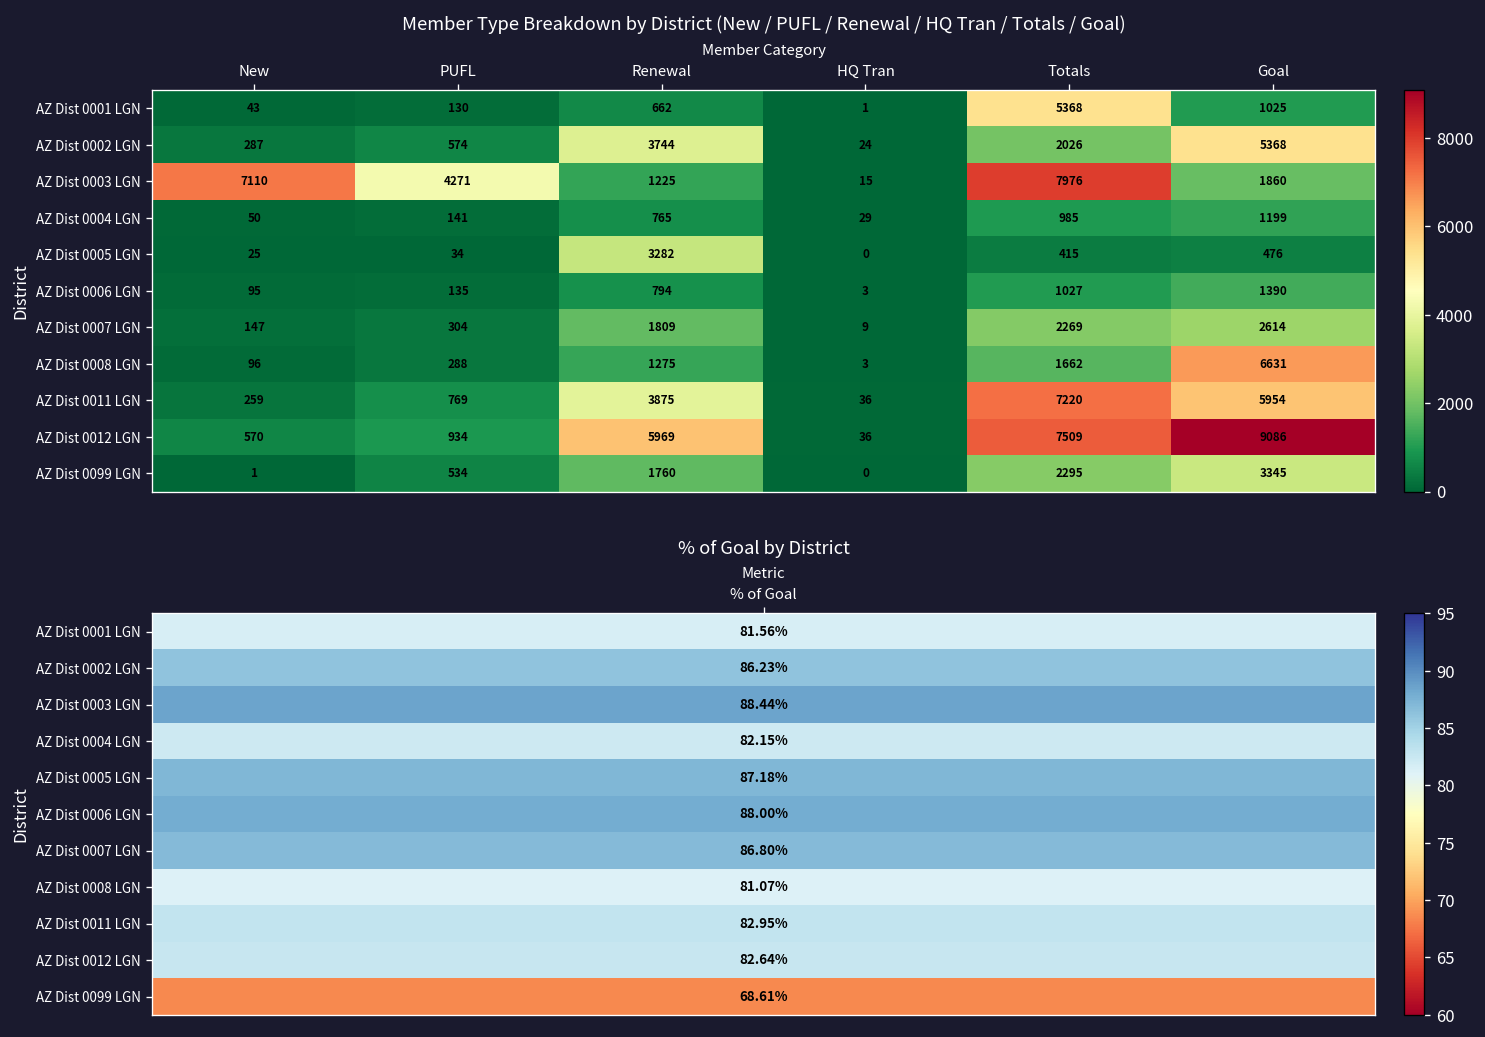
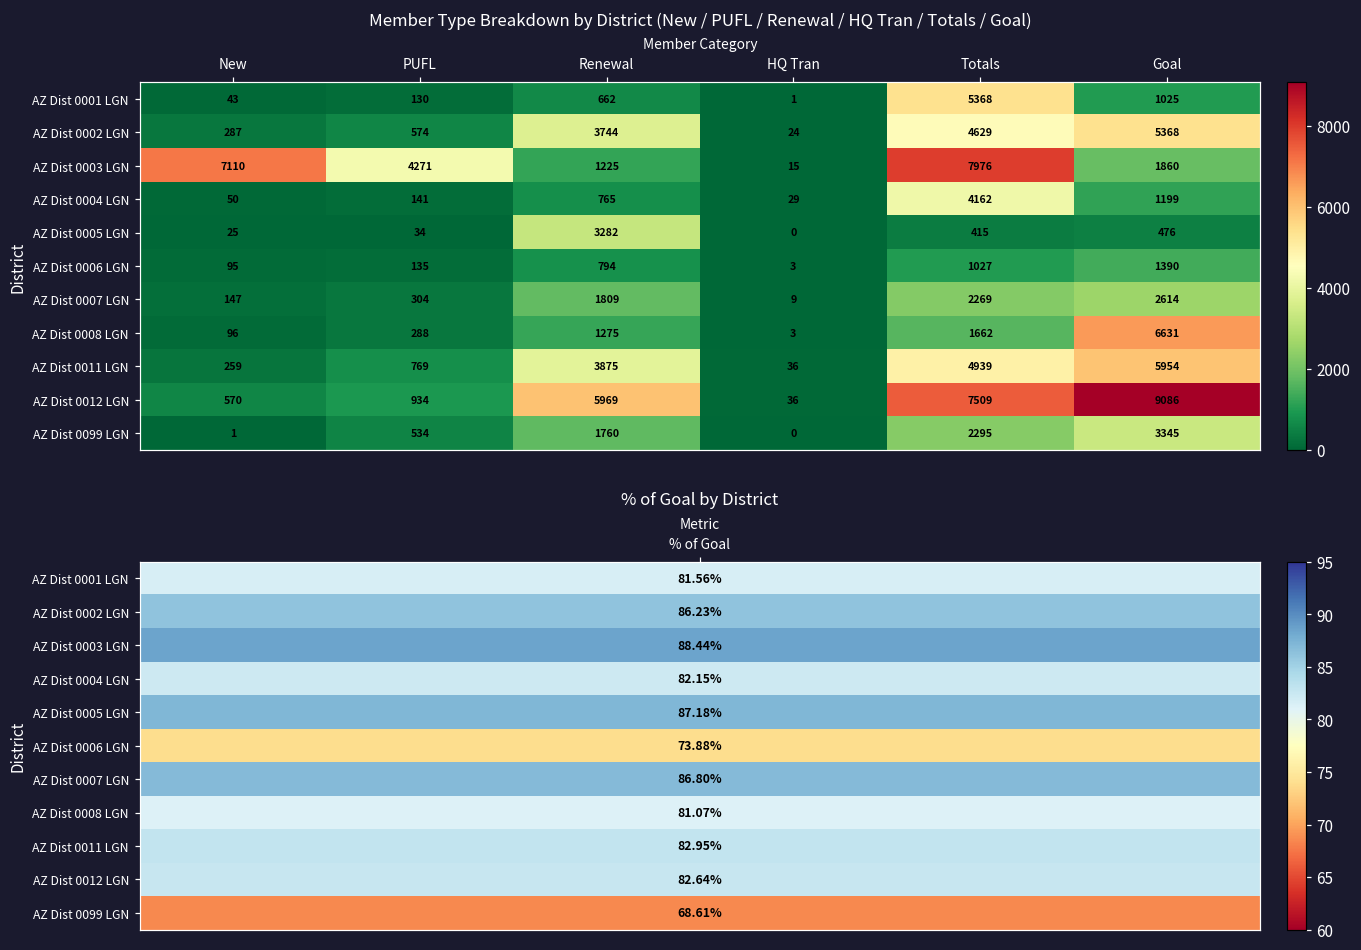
Member Type Breakdown by District (New / PUFL / Renewal / HQ Tran / Totals / Goal), AZ Dist 0002 LGN, Totals: 2026 -> 4629
Member Type Breakdown by District (New / PUFL / Renewal / HQ Tran / Totals / Goal), AZ Dist 0004 LGN, Totals: 985 -> 4162
Member Type Breakdown by District (New / PUFL / Renewal / HQ Tran / Totals / Goal), AZ Dist 0011 LGN, Totals: 7220 -> 4939
% of Goal by District, AZ Dist 0006 LGN, % of Goal: 88.00% -> 73.88%
